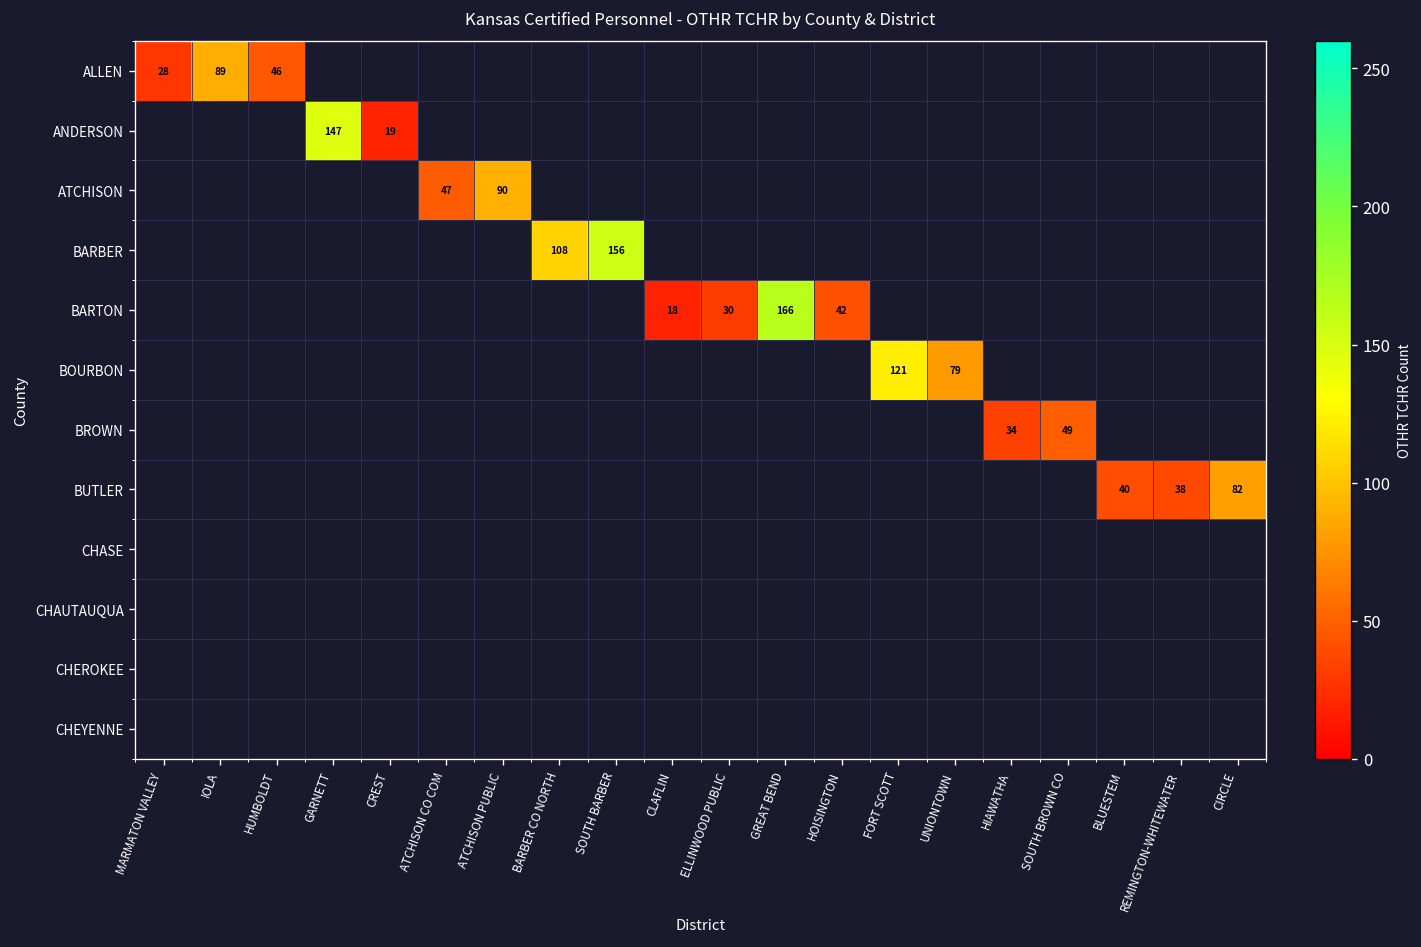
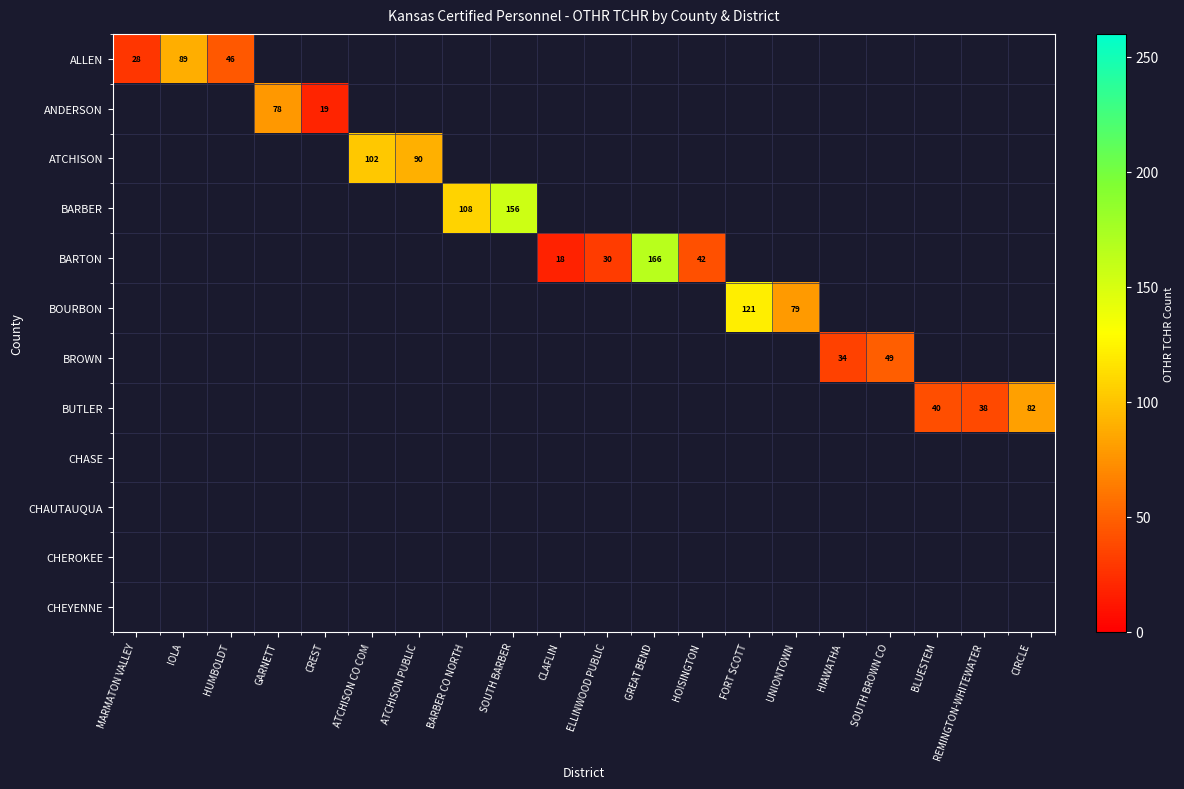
ANDERSON, GARNETT: 147 -> 78
ATCHISON, ATCHISON CO COM: 47 -> 102
